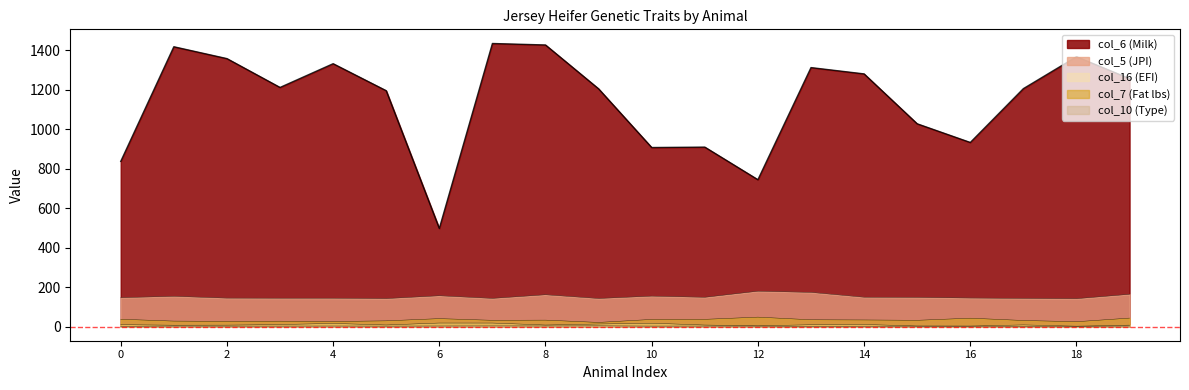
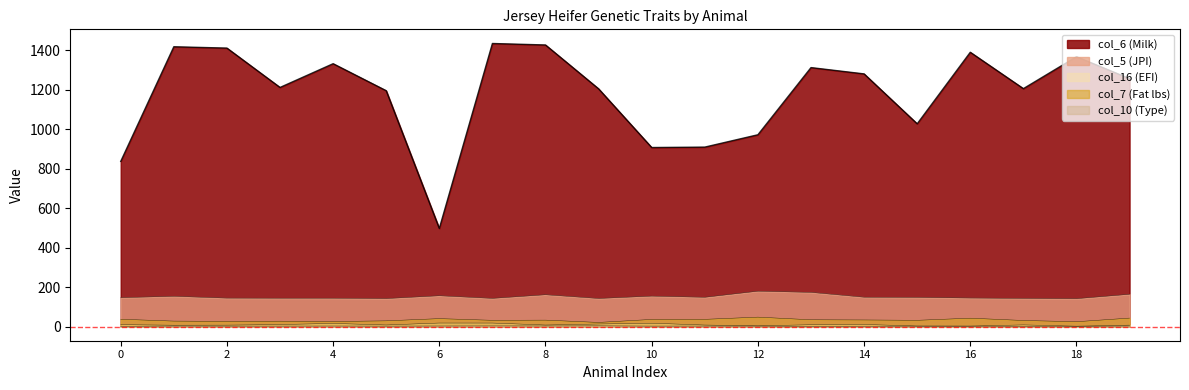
col_6 (Milk), 2: 1360 -> 1410
col_6 (Milk), 12: 740 -> 970
col_6 (Milk), 16: 930 -> 1390
